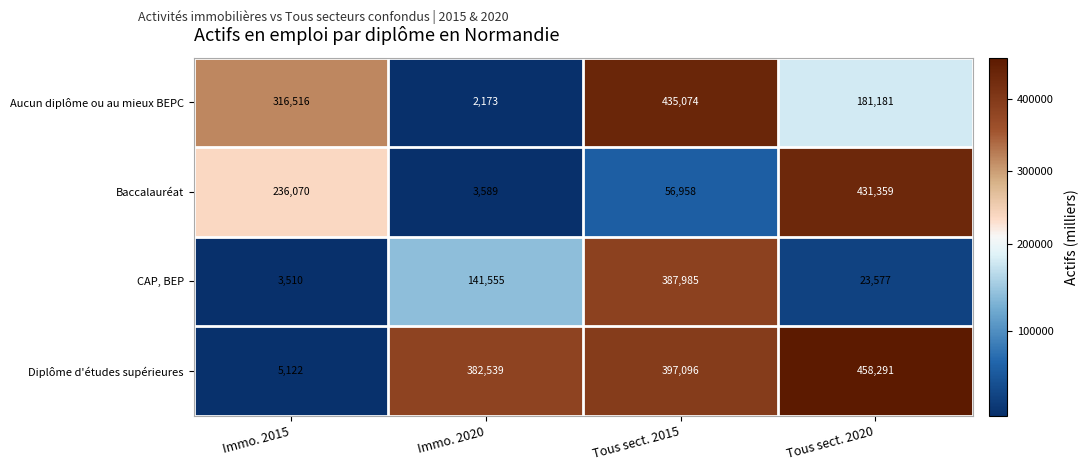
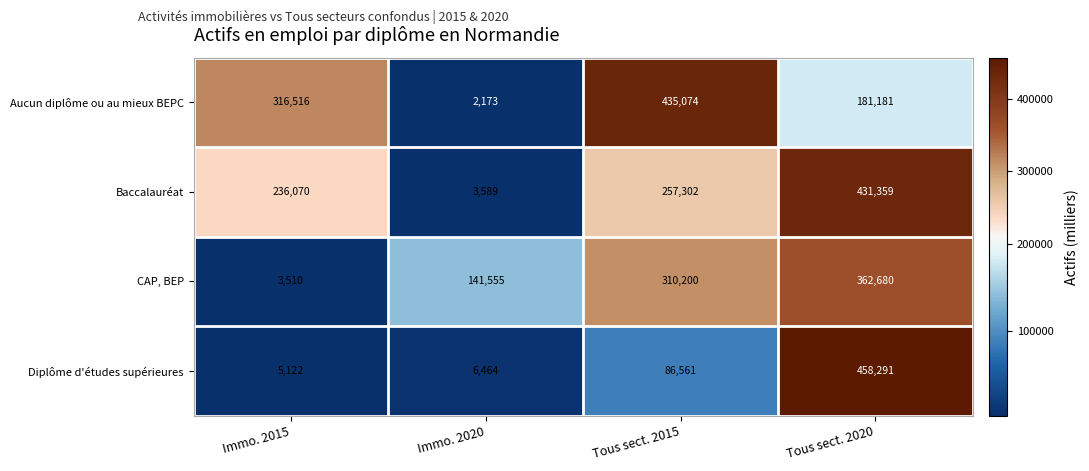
Baccalauréat, Tous sect. 2015: 56,958 -> 257,302
CAP, BEP, Tous sect. 2015: 387,985 -> 310,200
CAP, BEP, Tous sect. 2020: 23,577 -> 362,680
Diplôme d'études supérieures, Immo. 2020: 382,539 -> 6,464
Diplôme d'études supérieures, Tous sect. 2015: 397,096 -> 86,561
